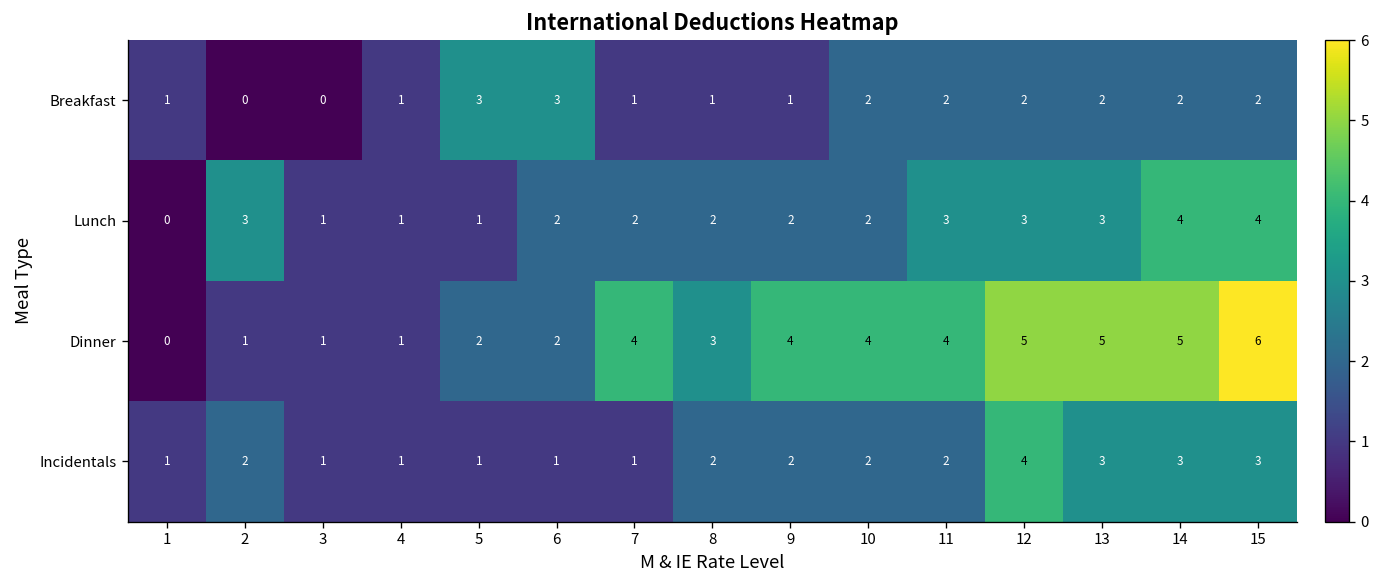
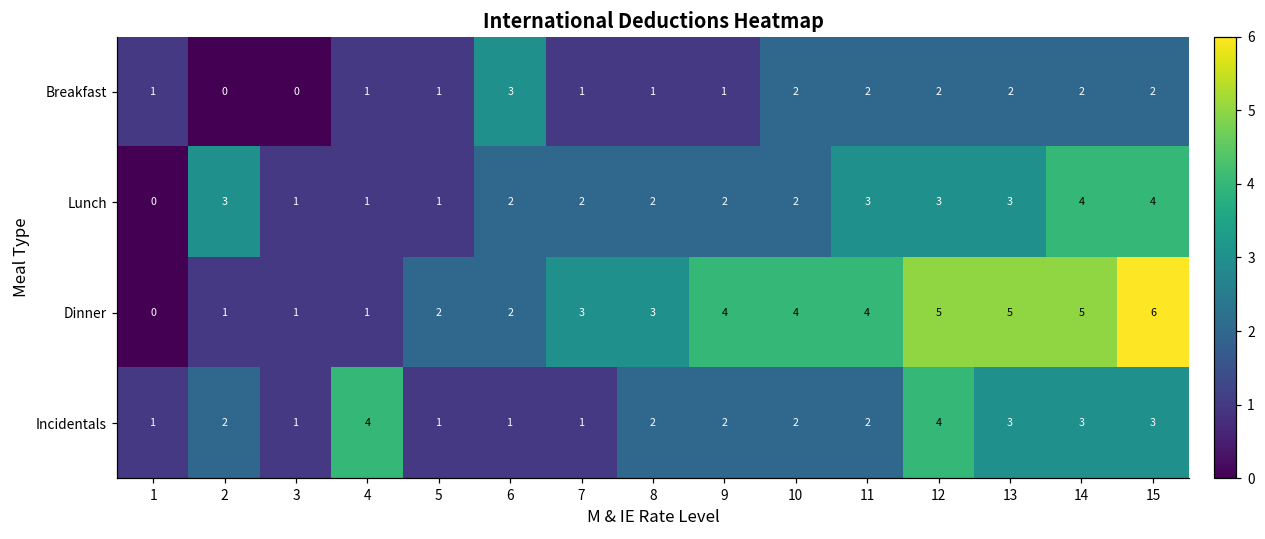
Breakfast, 5: 3 -> 1
Dinner, 7: 4 -> 3
Incidentals, 4: 1 -> 4
